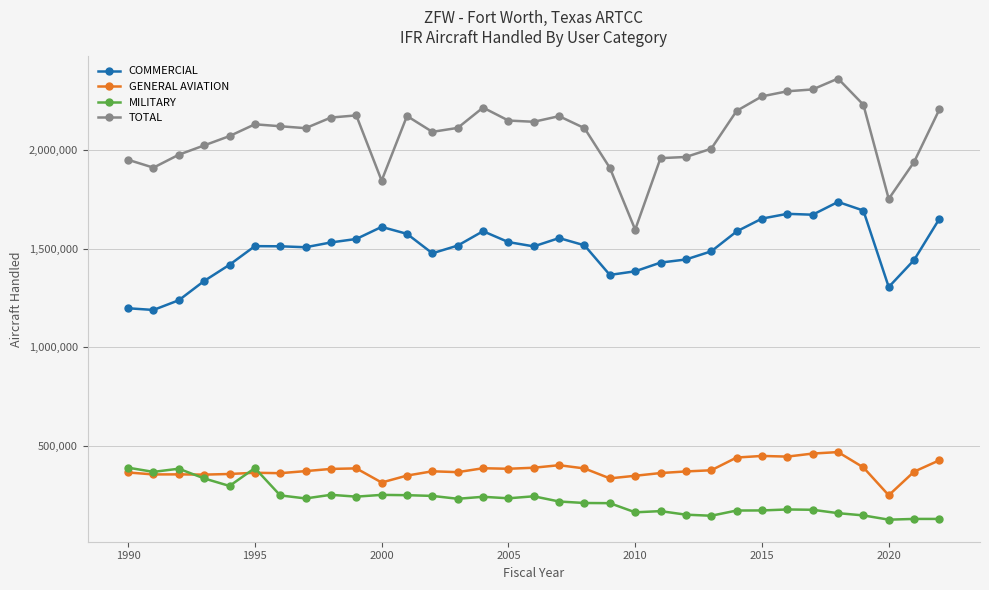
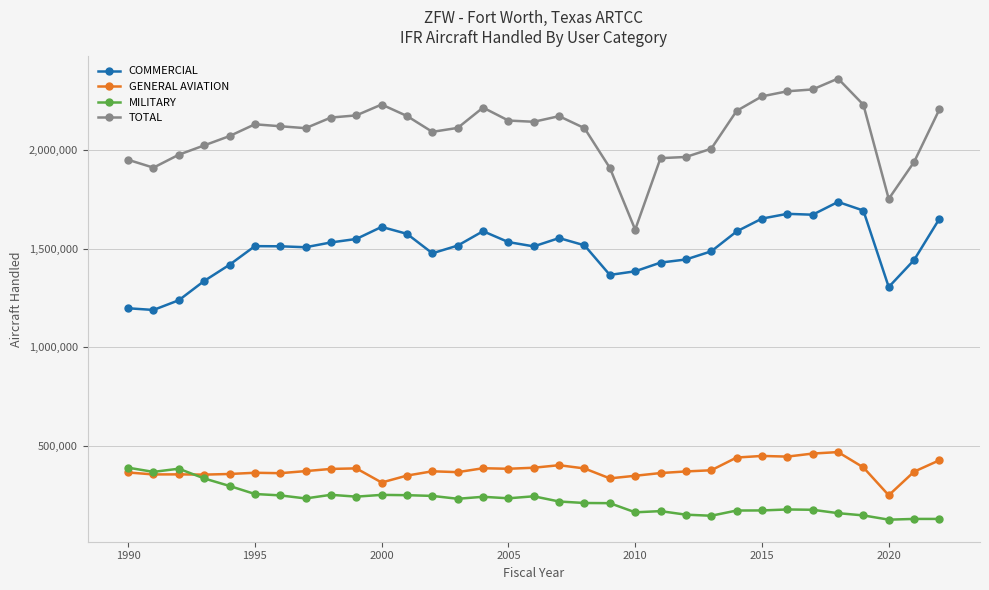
MILITARY, 1995: 390,000 -> 260,000
TOTAL, 2000: 1,850,000 -> 2,230,000
